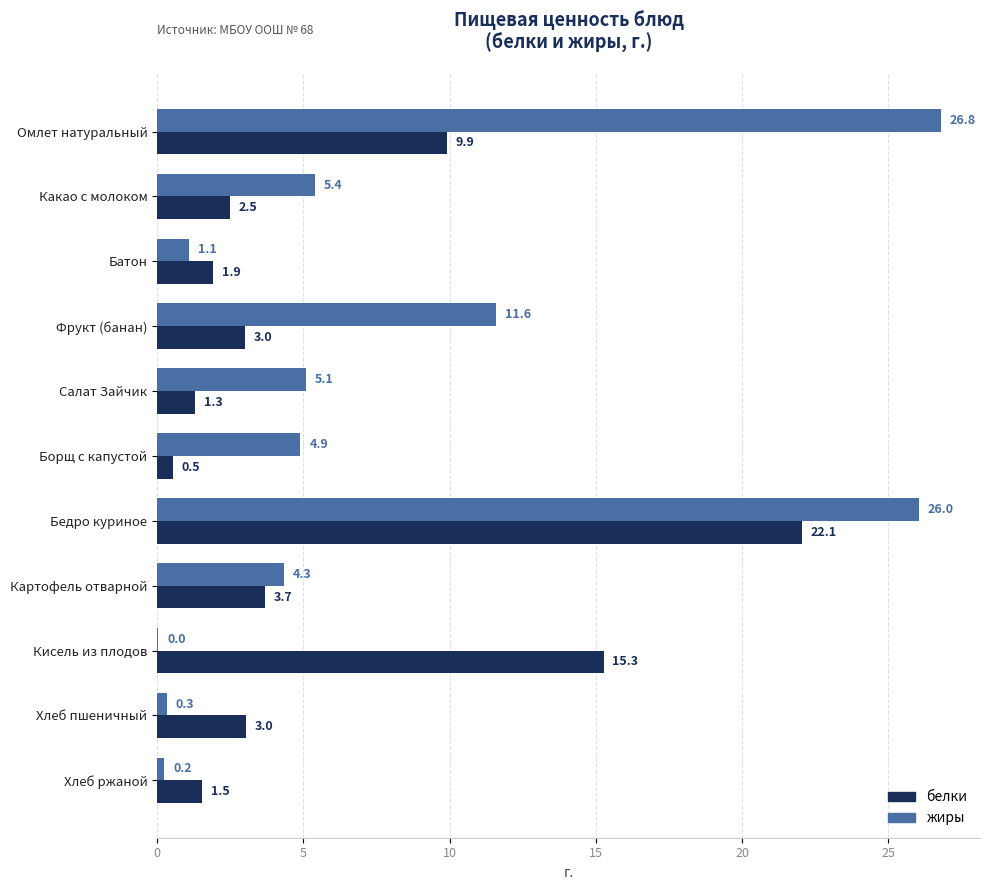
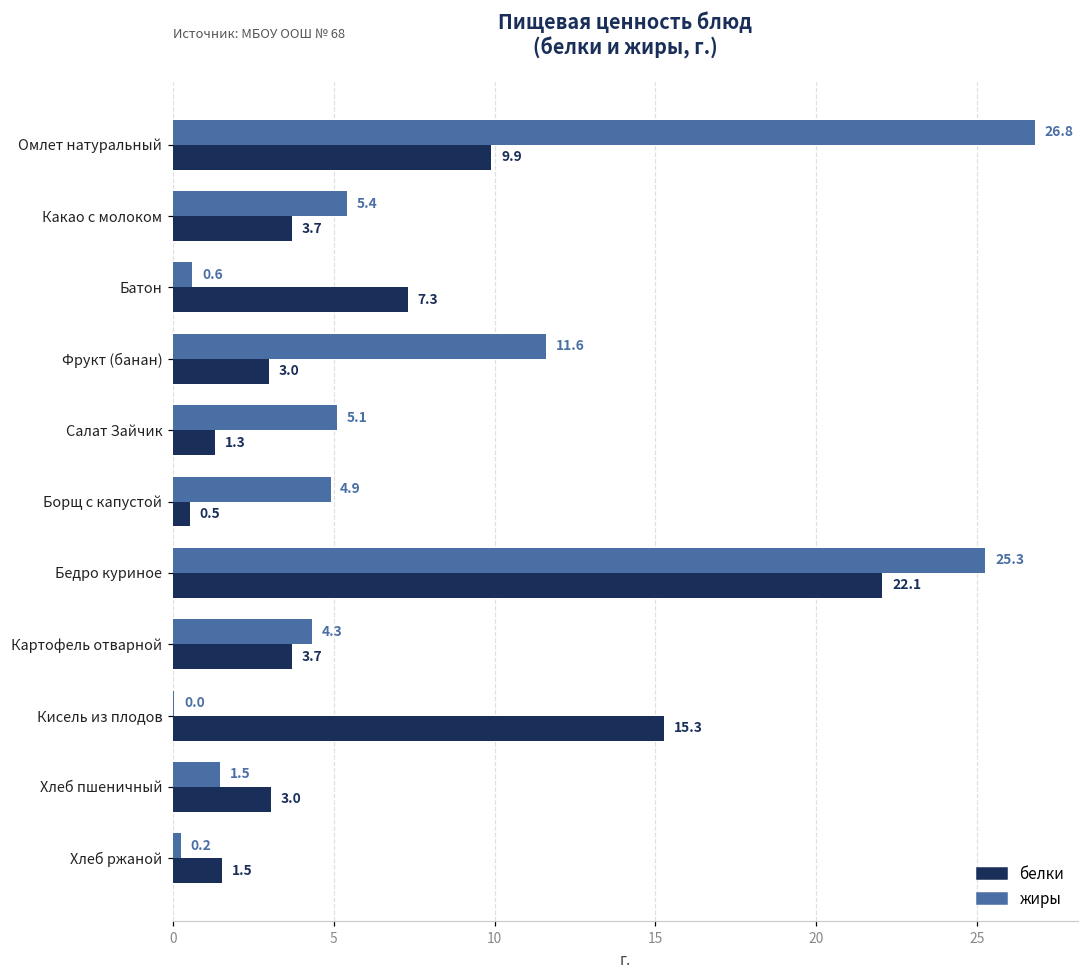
белки, Какао с молоком: 2.5 -> 3.7
жиры, Батон: 1.1 -> 0.6
белки, Батон: 1.9 -> 7.3
жиры, Бедро куриное: 26.0 -> 25.3
жиры, Хлеб пшеничный: 0.3 -> 1.5
